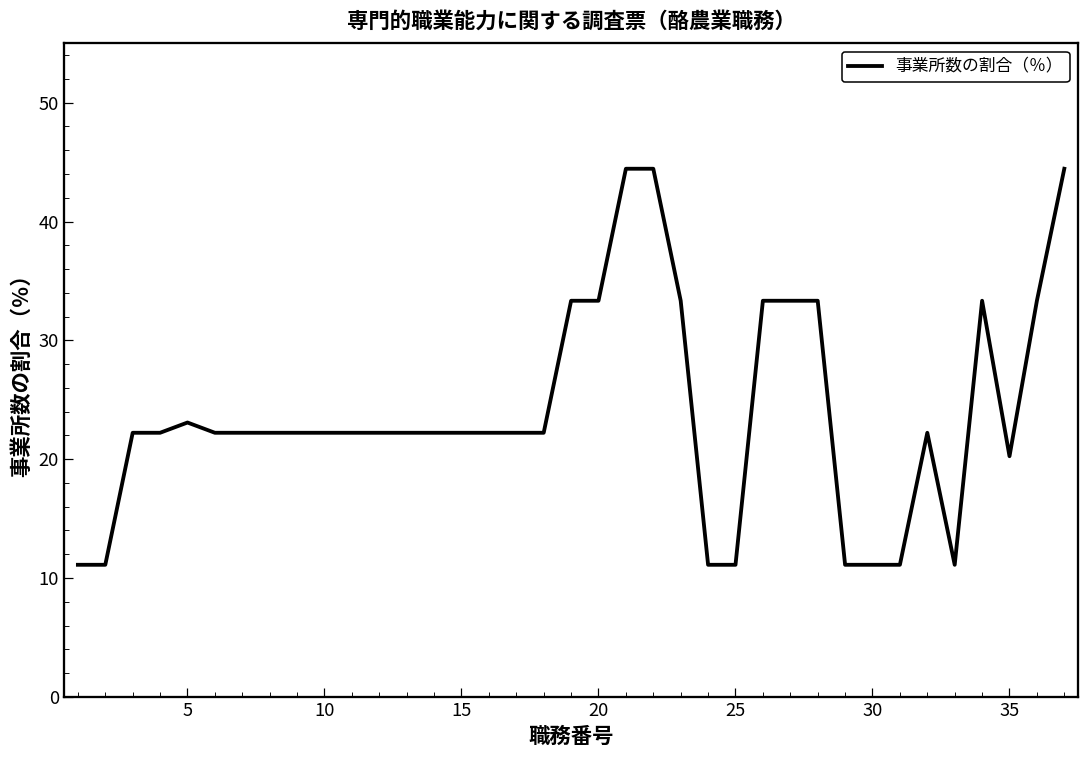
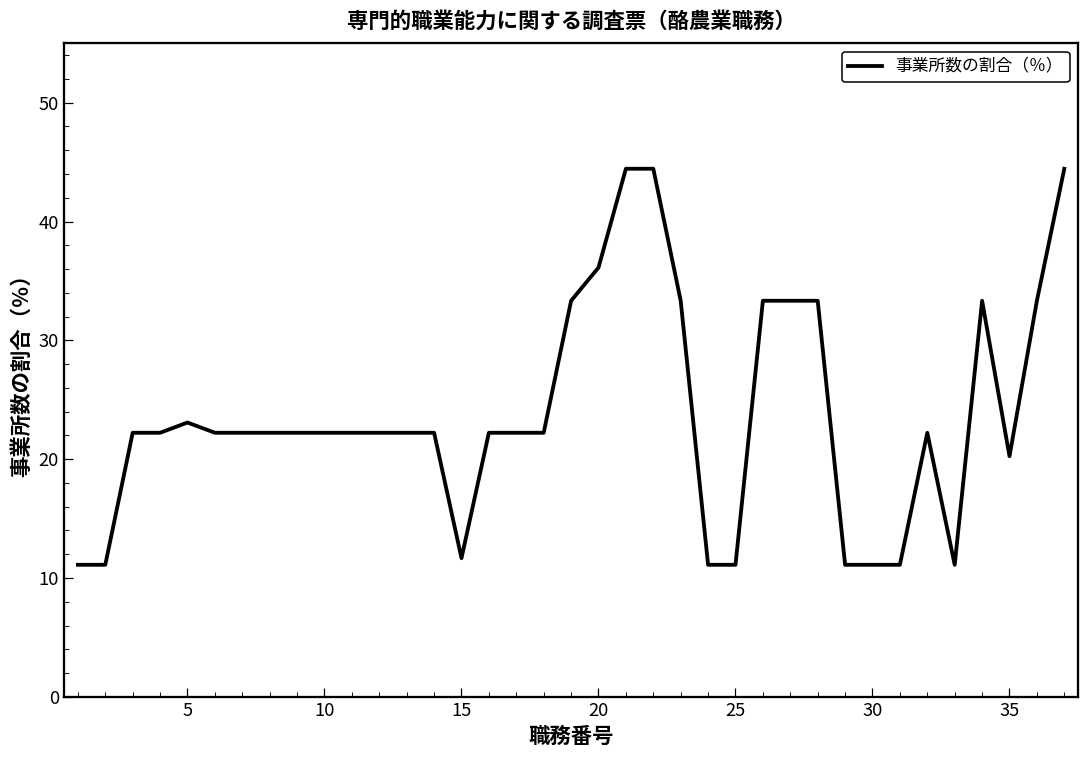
15: 22.2 -> 11.7
20: 33.3 -> 36.1
